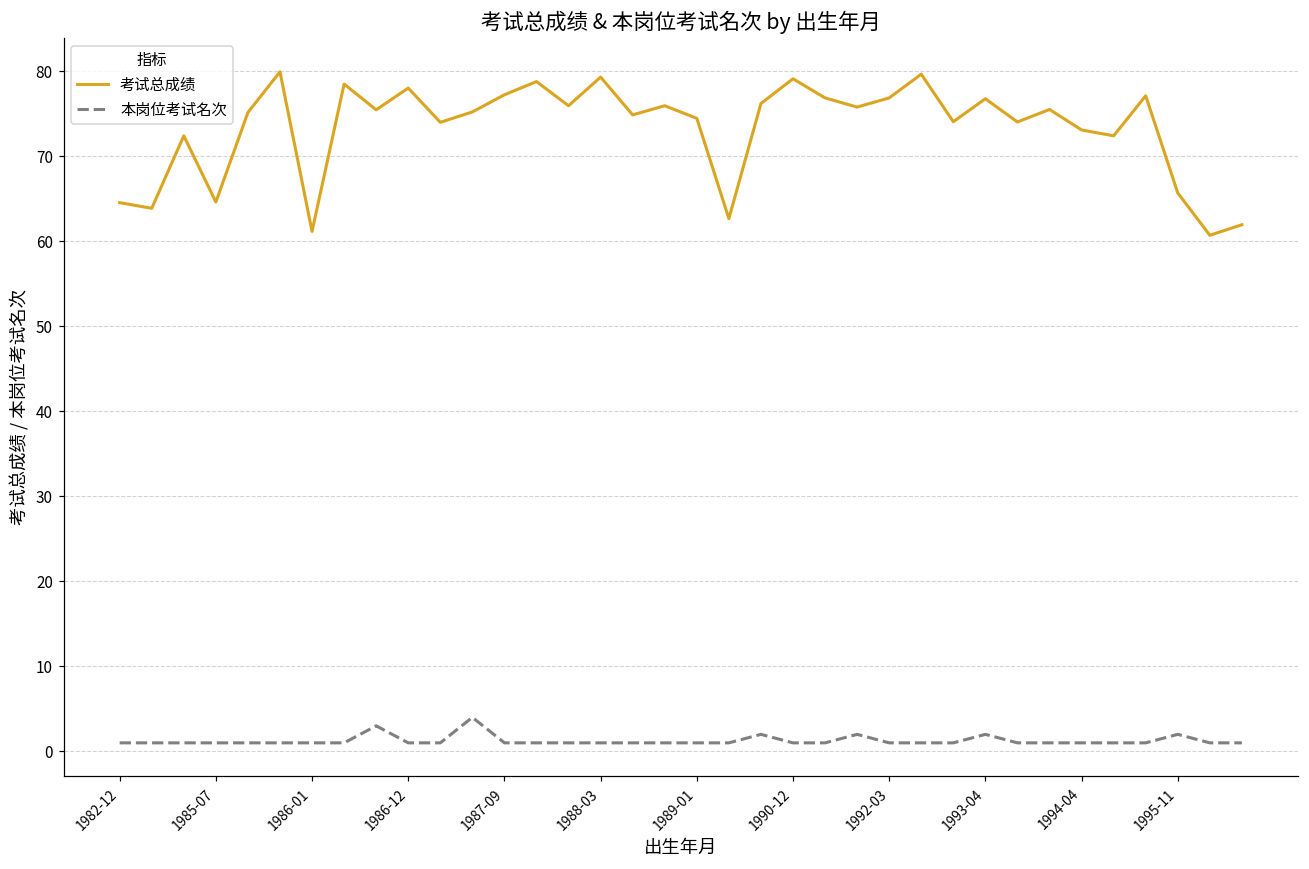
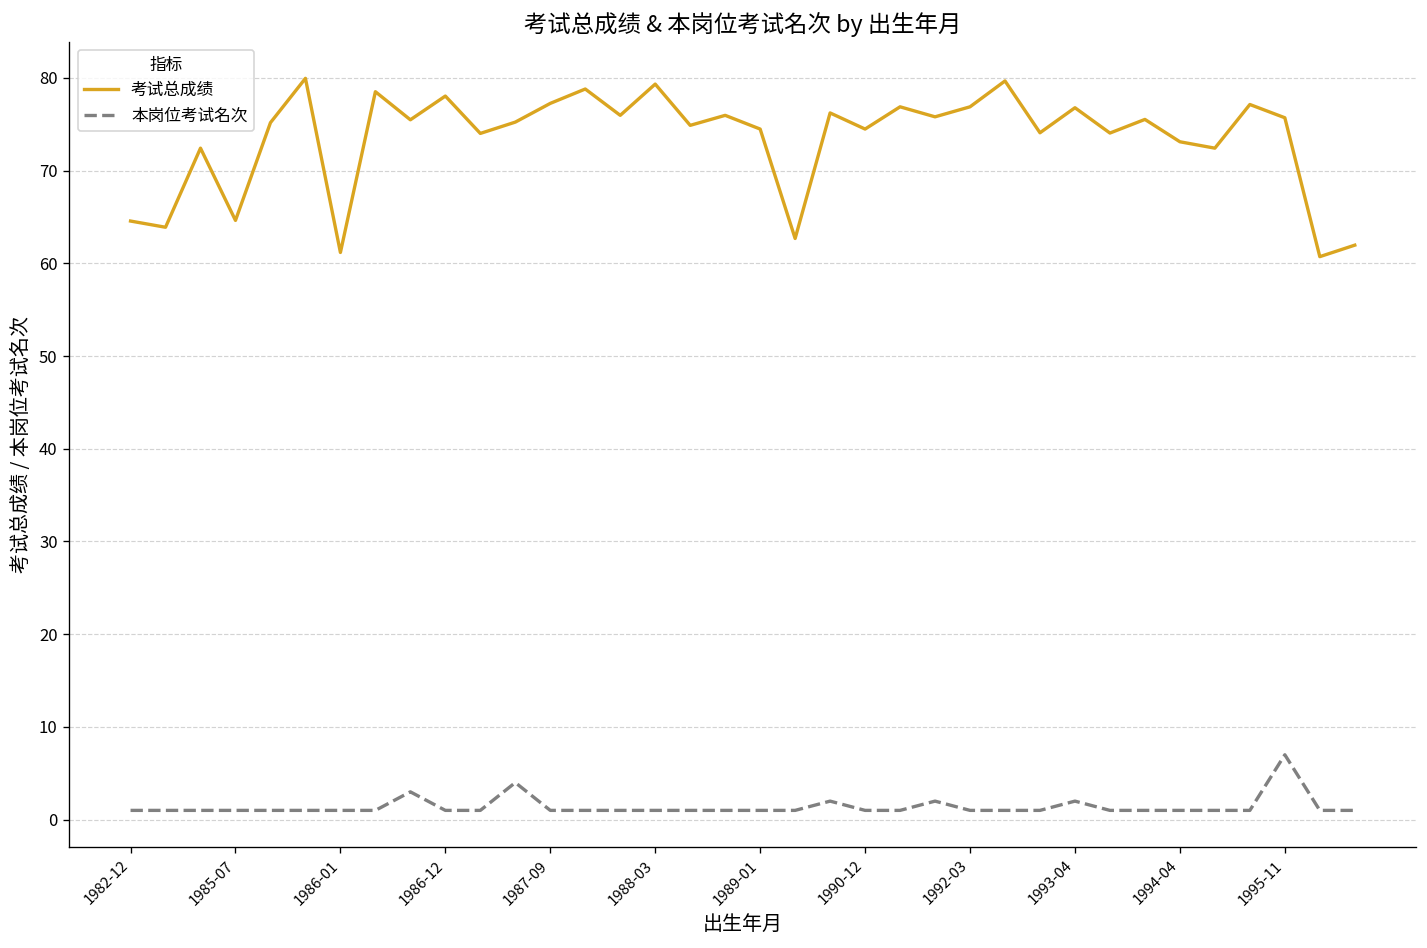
考试总成绩, 1990-12: 79 -> 74
考试总成绩, 1995-11: 66 -> 76
本岗位考试名次, 1995-11: 2 -> 7
